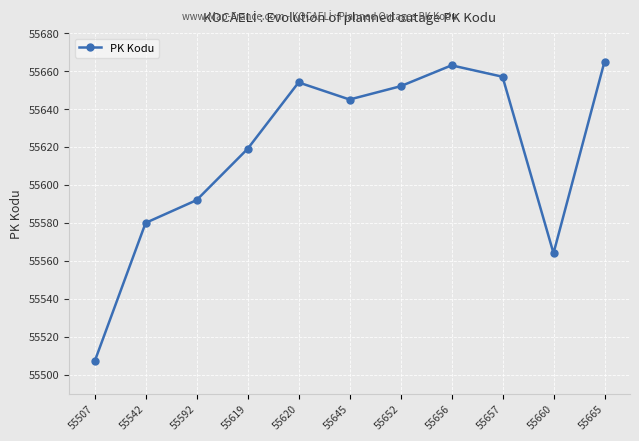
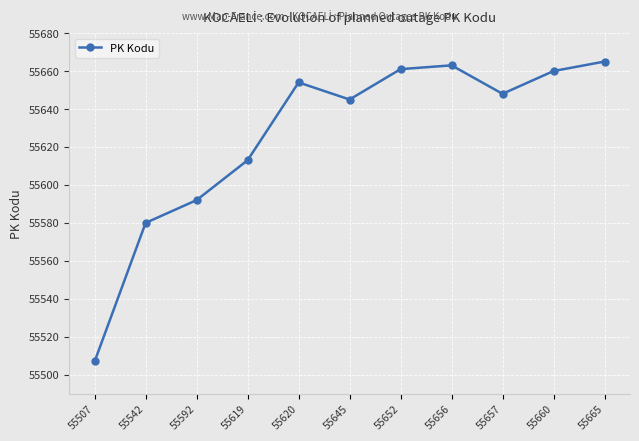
55619: 55619 -> 55613
55652: 55652 -> 55661
55657: 55657 -> 55648
55660: 55564 -> 55660
